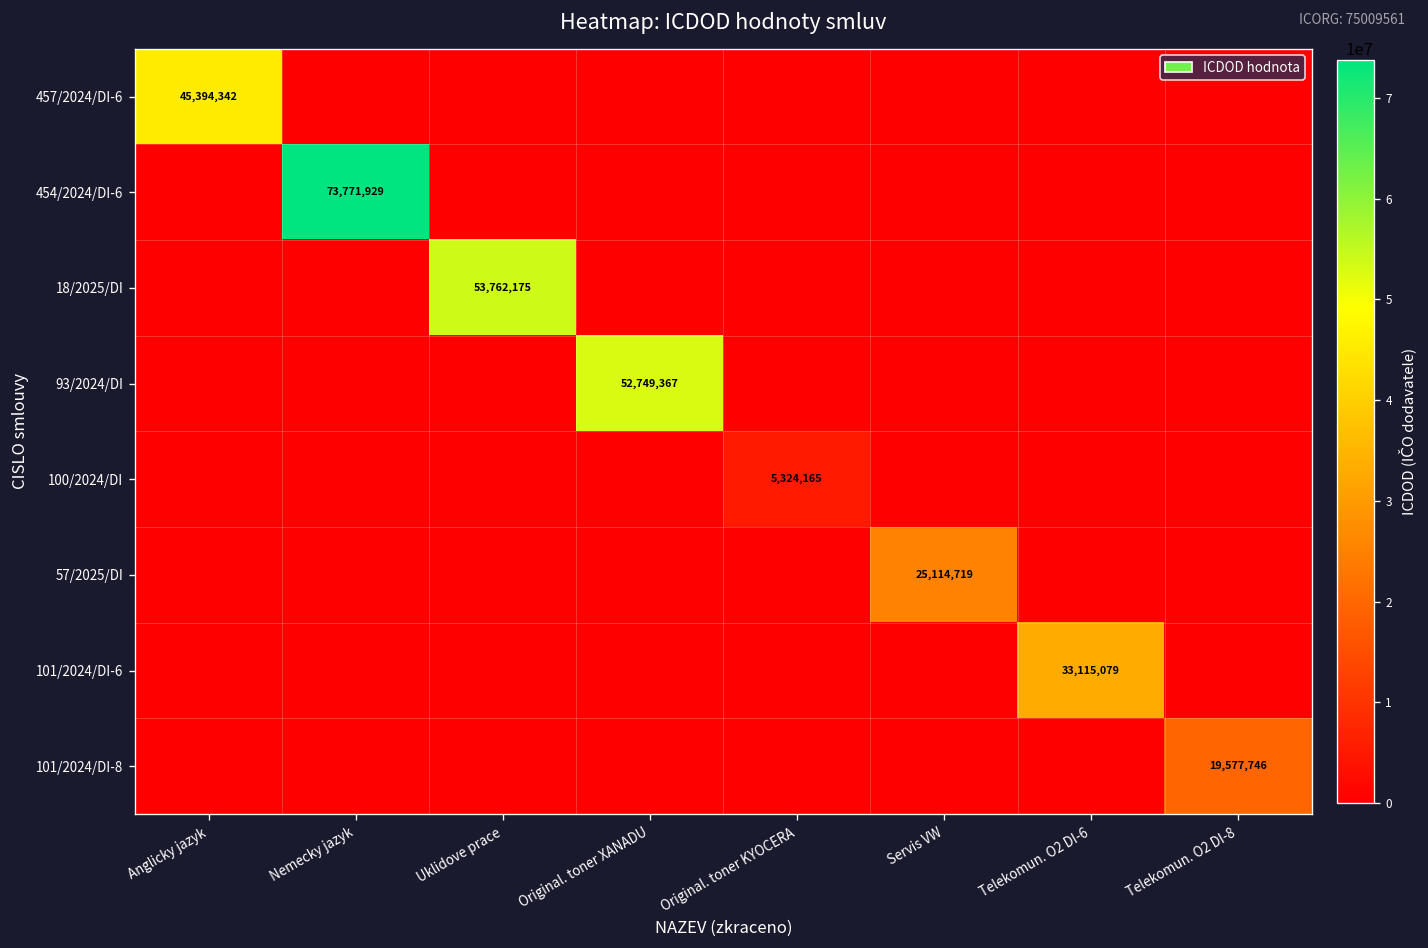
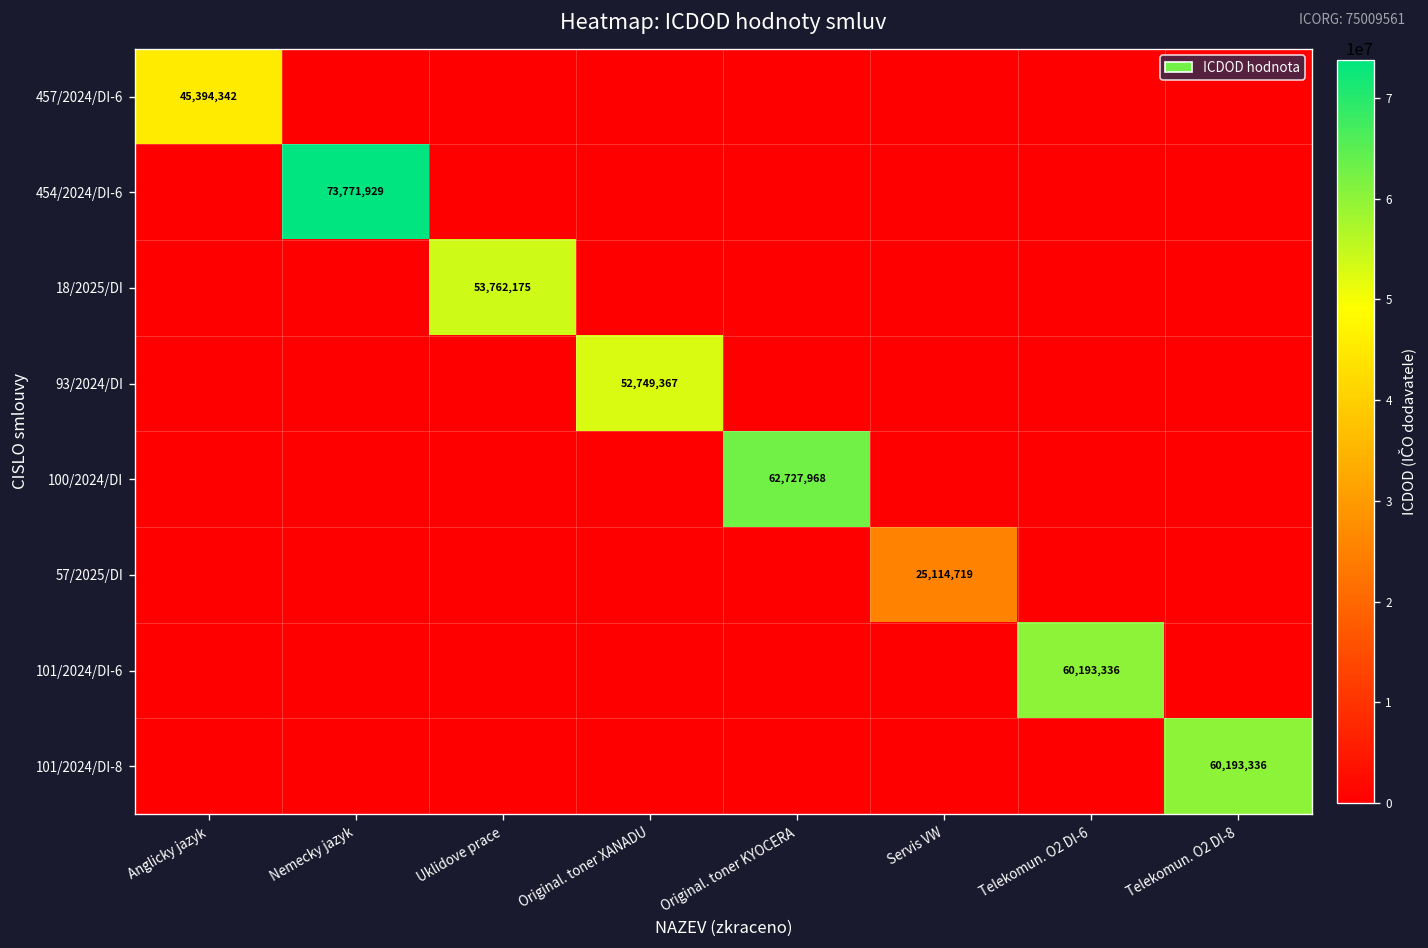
100/2024/DI, Original. toner KYOCERA: 5,324,165 -> 62,727,968
101/2024/DI-6, Telekomun. O2 DI-6: 33,115,079 -> 60,193,336
101/2024/DI-8, Telekomun. O2 DI-8: 19,577,746 -> 60,193,336
